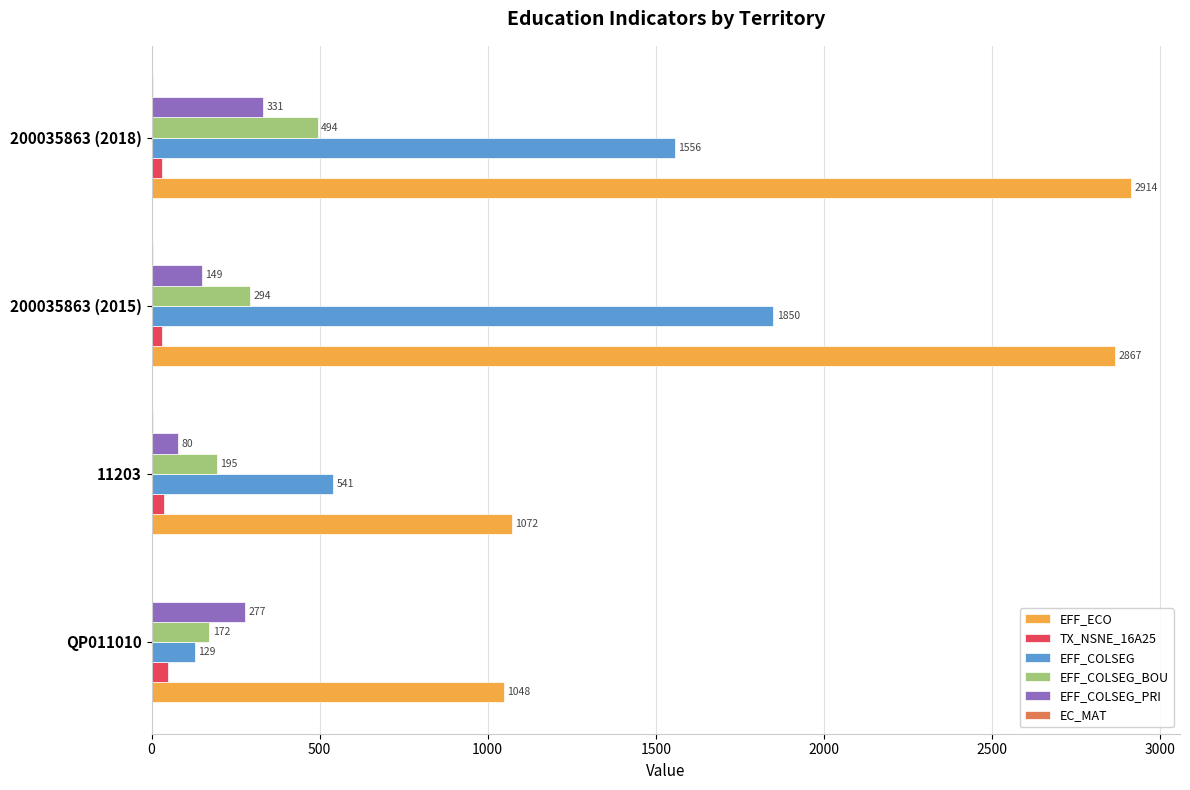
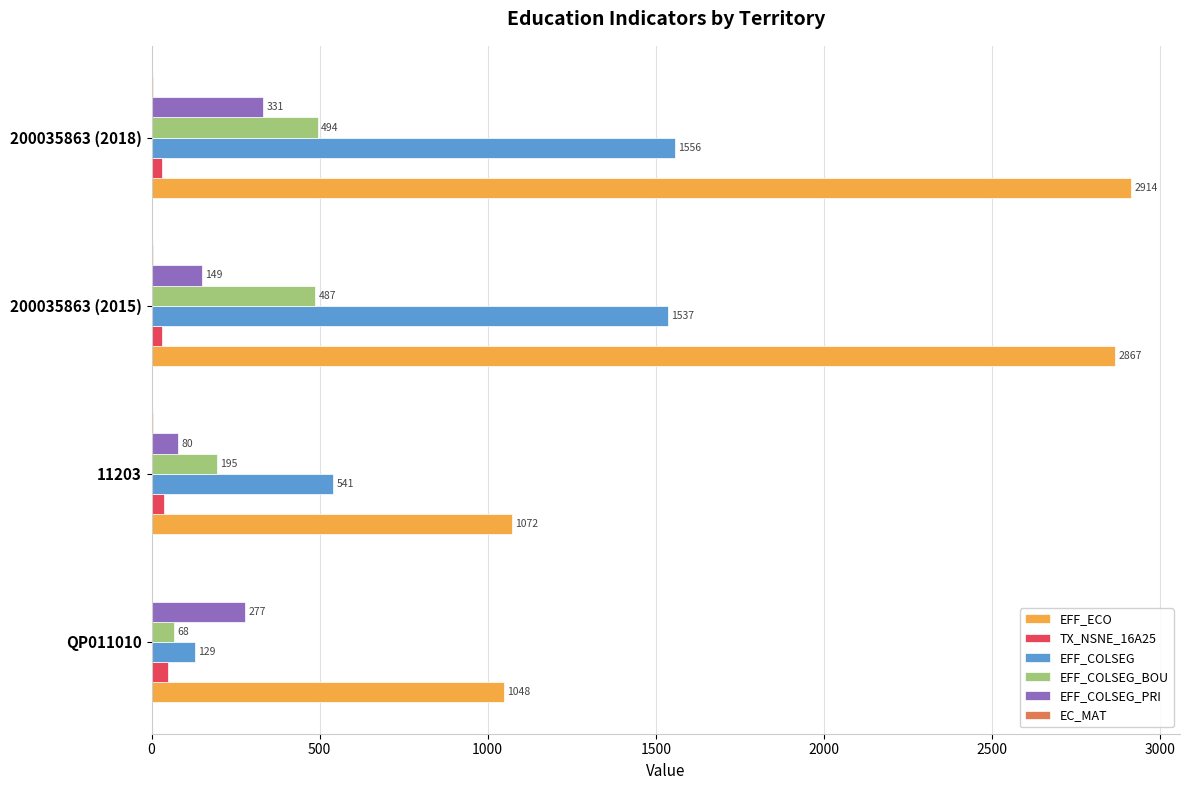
EFF_COLSEG_BOU, 200035863 (2015): 294 -> 487
EFF_COLSEG, 200035863 (2015): 1850 -> 1537
EFF_COLSEG_BOU, QP011010: 172 -> 68
